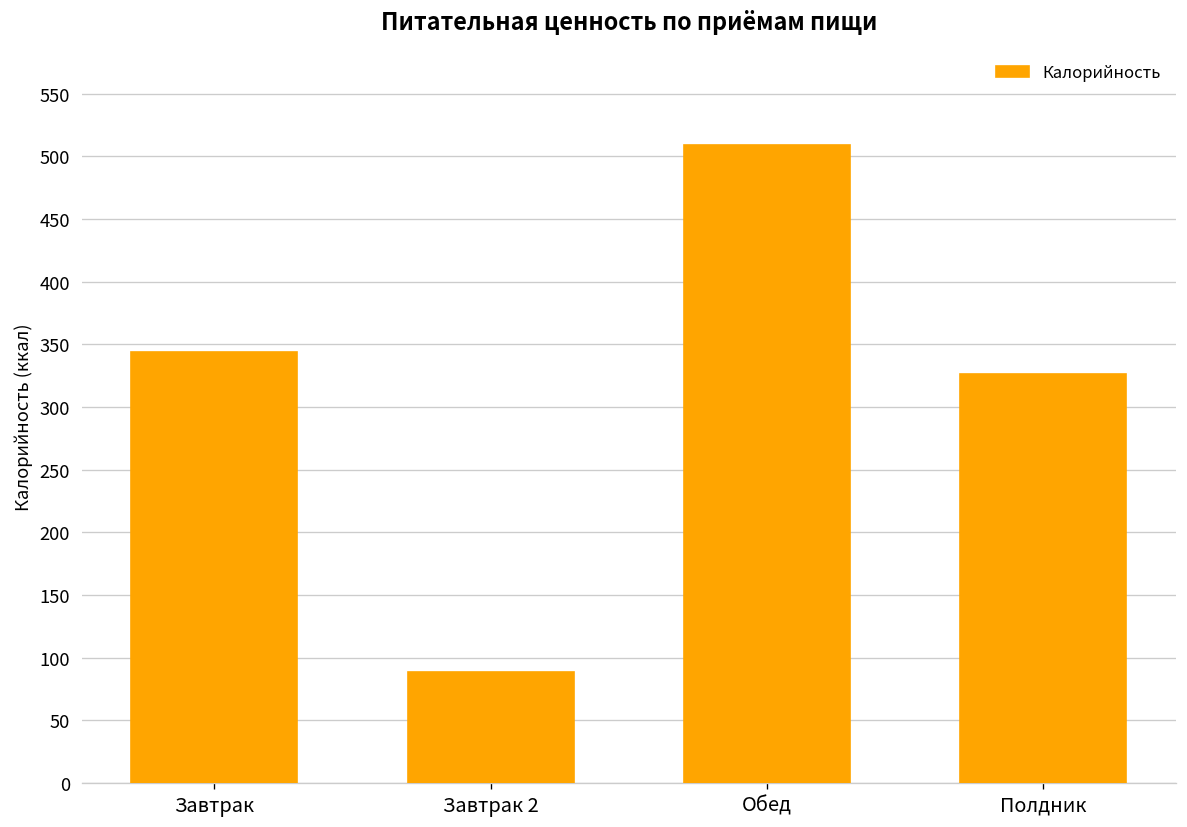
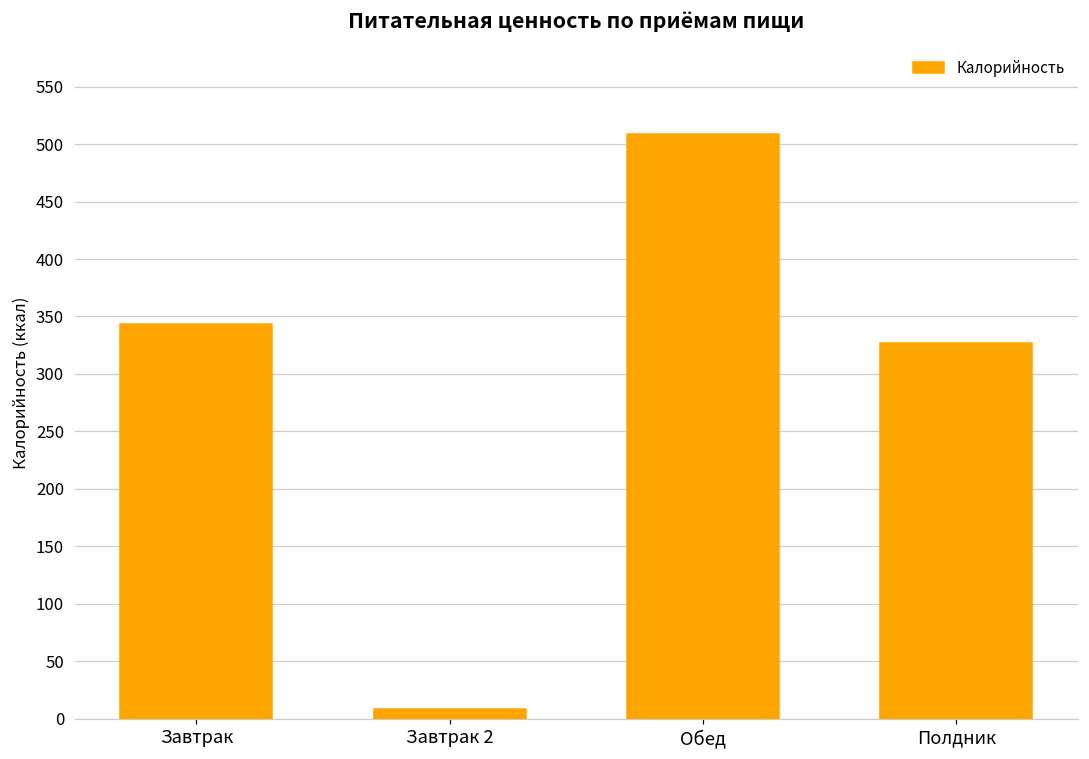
Завтрак 2: 89 -> 8
